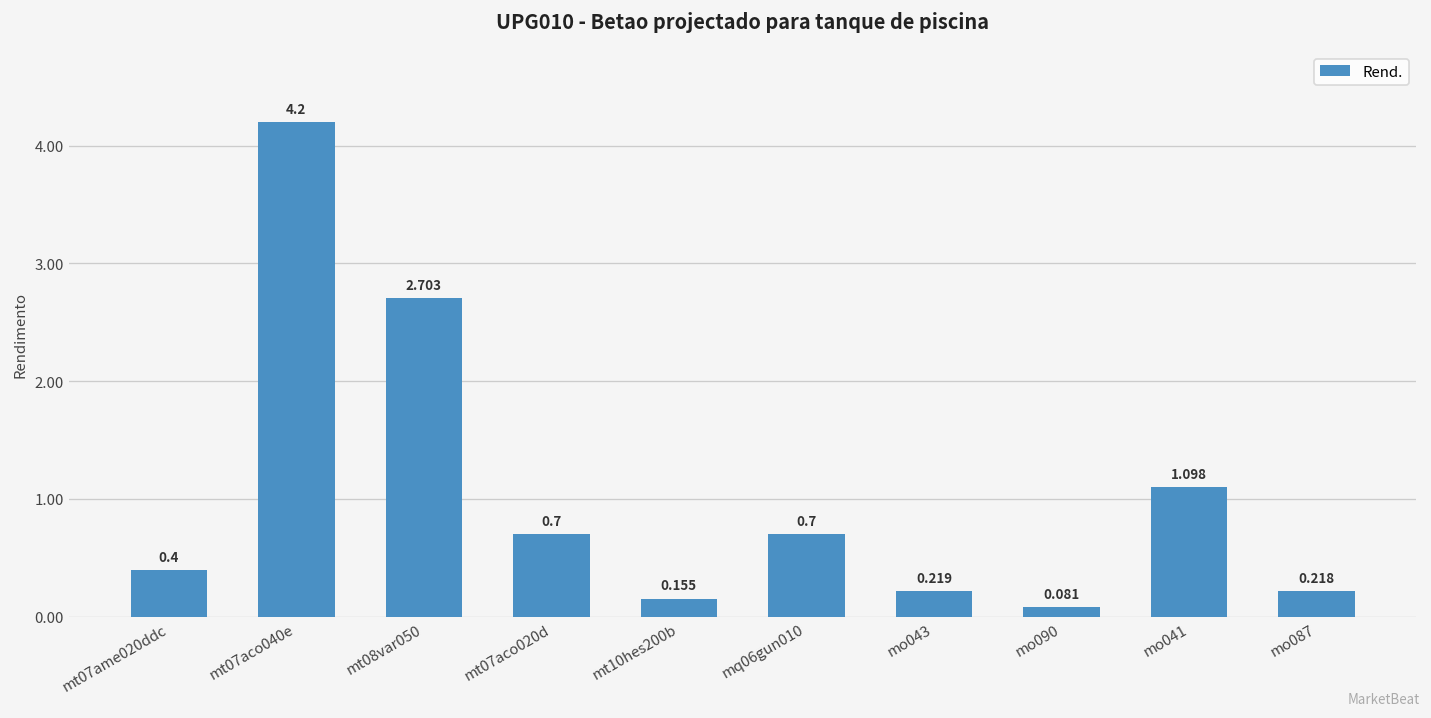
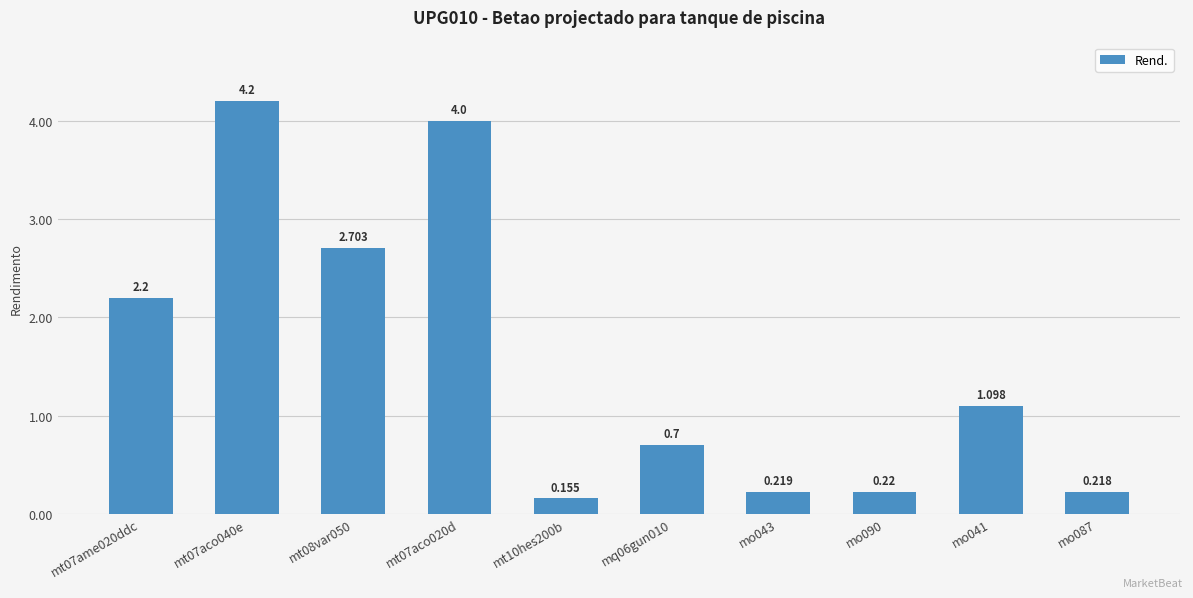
mt07ame020ddc: 0.4 -> 2.2
mt07aco020d: 0.7 -> 4.0
mo090: 0.081 -> 0.22
